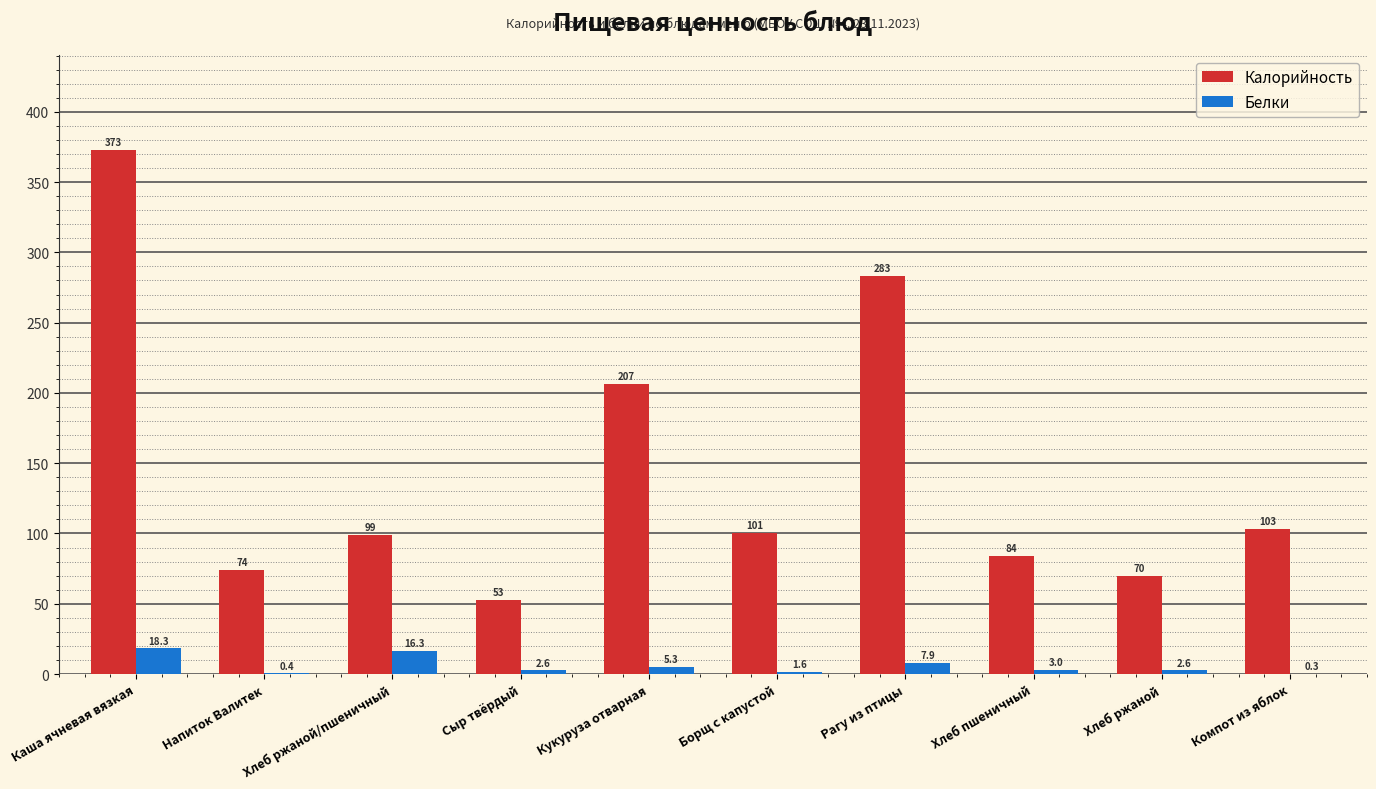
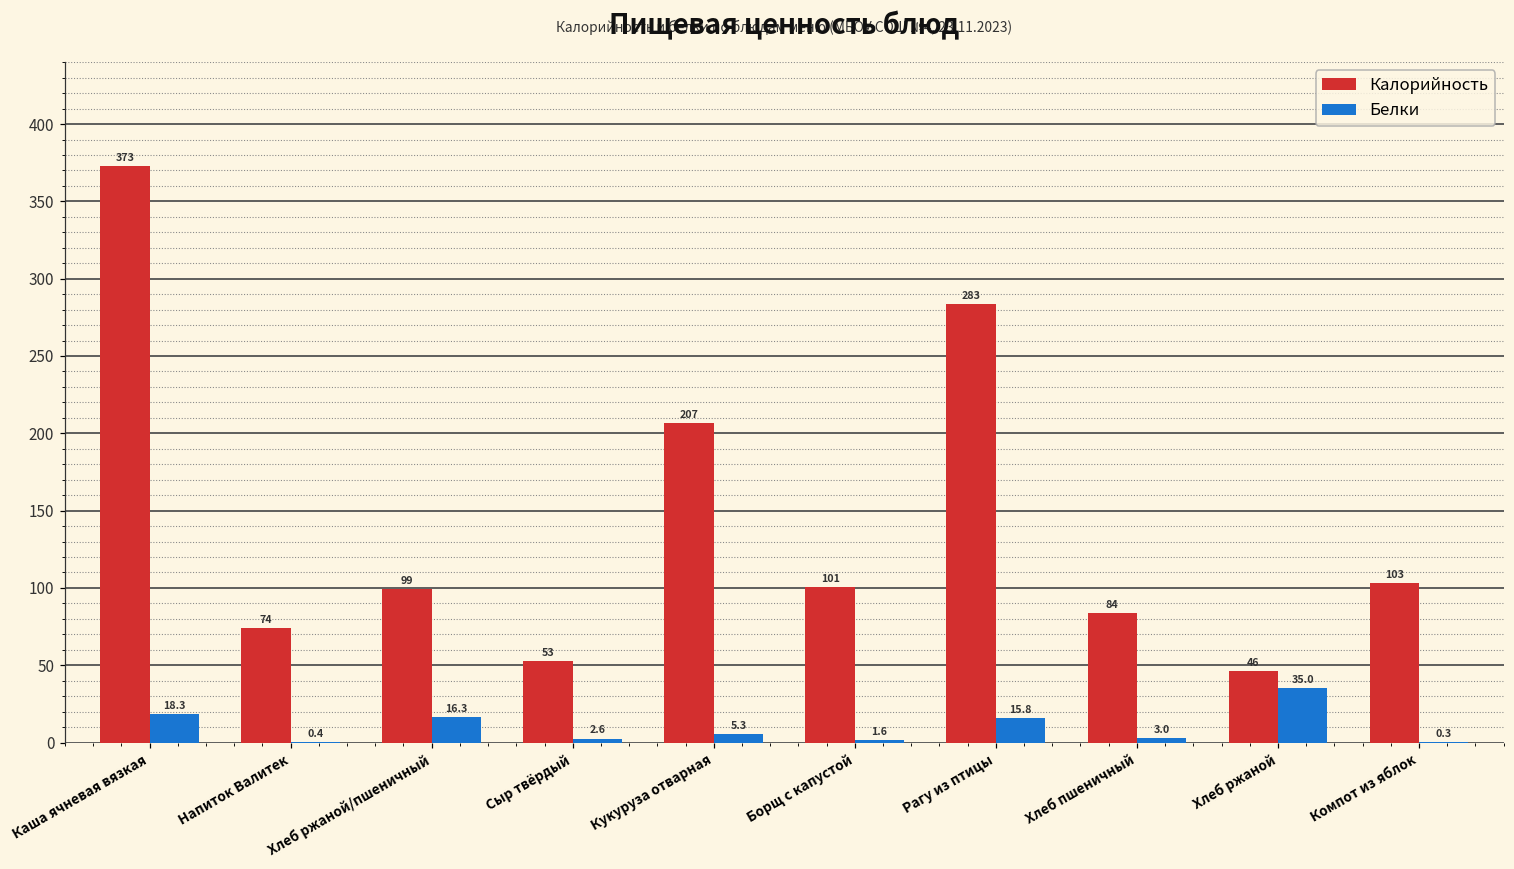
Белки, Рагу из птицы: 7.9 -> 15.8
Калорийность, Хлеб ржаной: 70 -> 46
Белки, Хлеб ржаной: 2.6 -> 35.0
